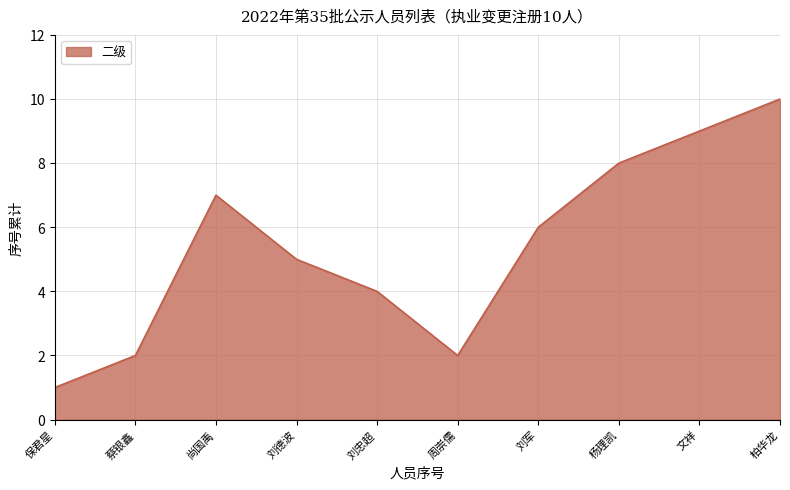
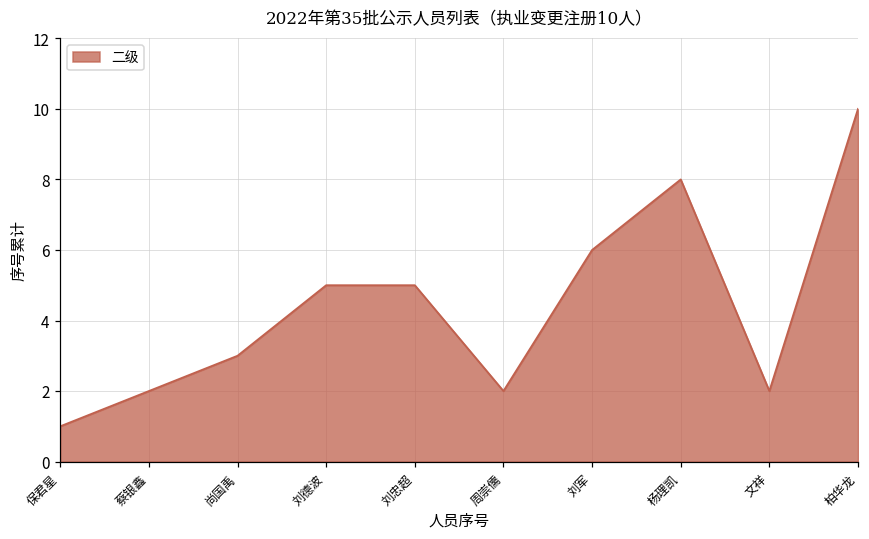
尚国禹: 7 -> 3
刘忠超: 4 -> 5
文祥: 9 -> 2
